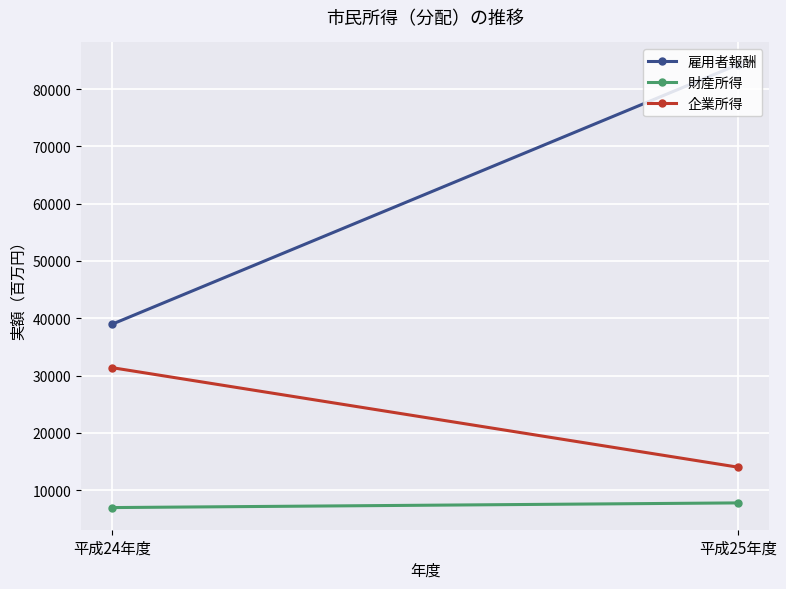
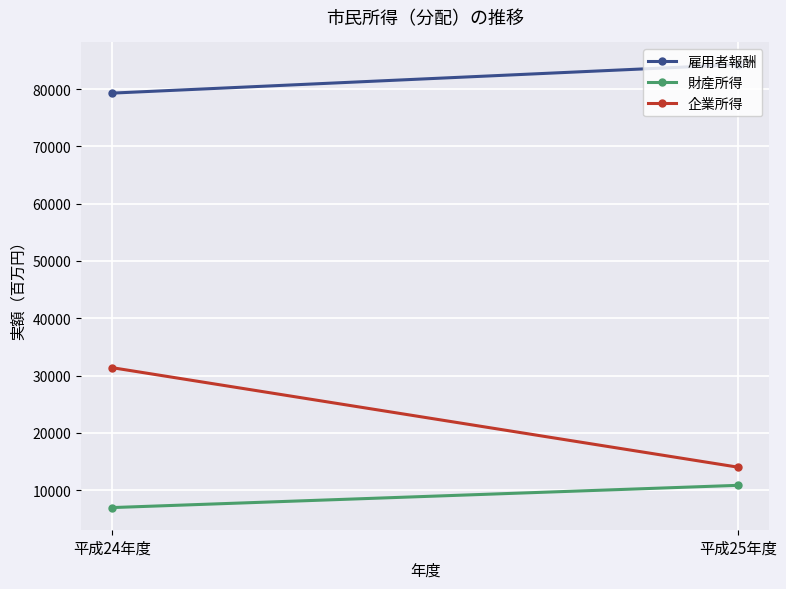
雇用者報酬, 平成24年度: 39000 -> 79000
財産所得, 平成25年度: 8000 -> 11000
